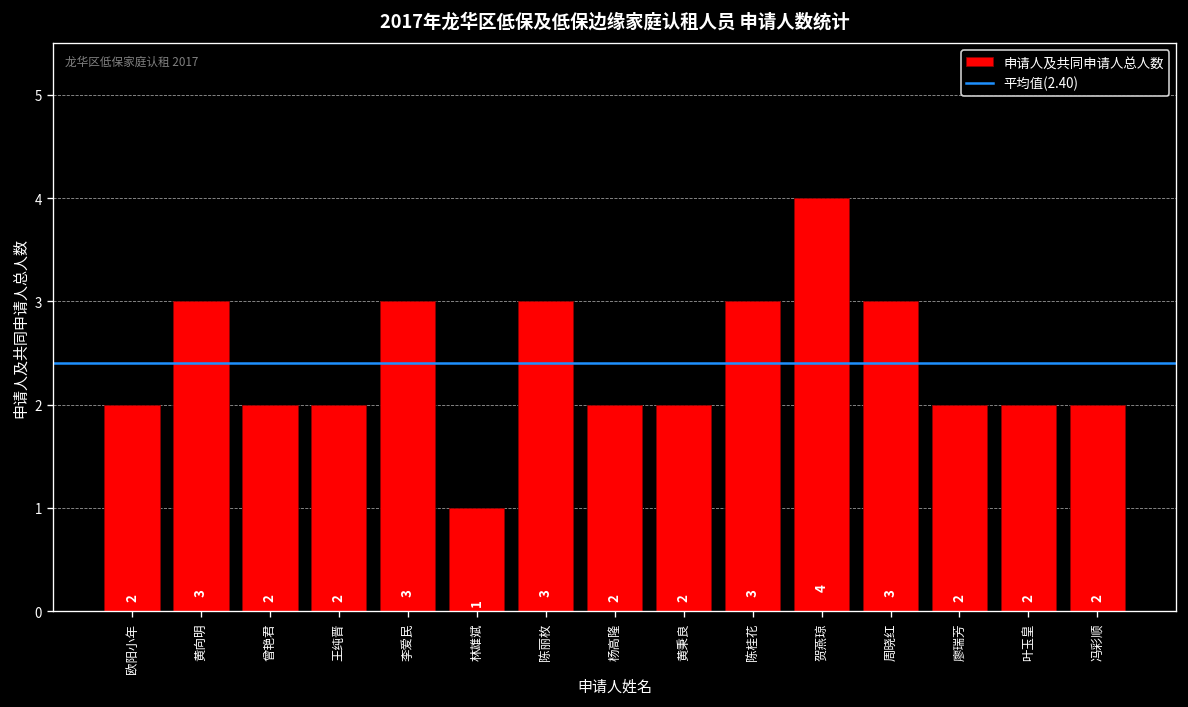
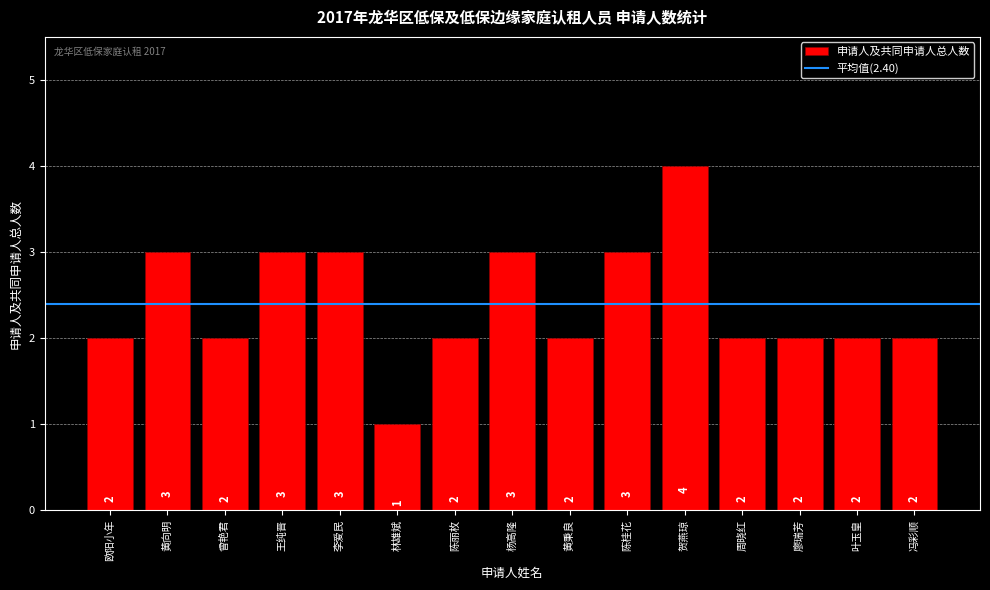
王纯晋: 2 -> 3
陈丽枚: 3 -> 2
杨高隆: 2 -> 3
周晓红: 3 -> 2
